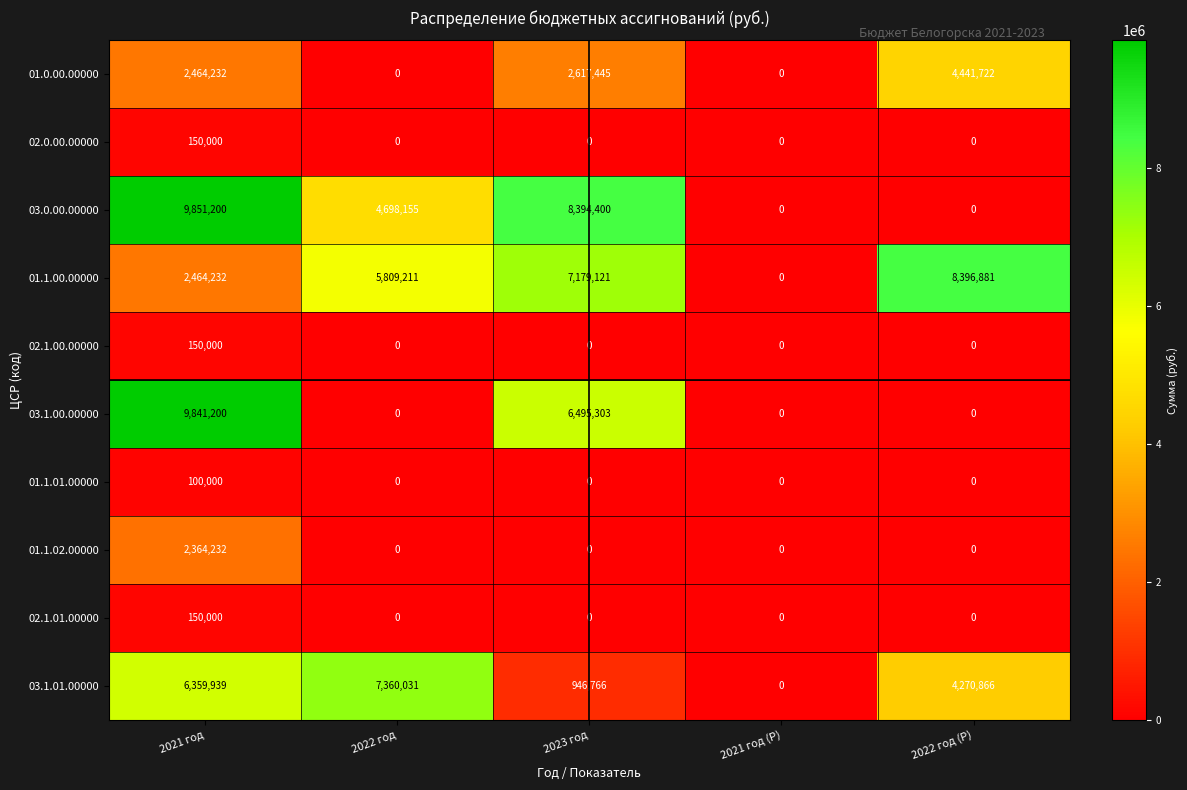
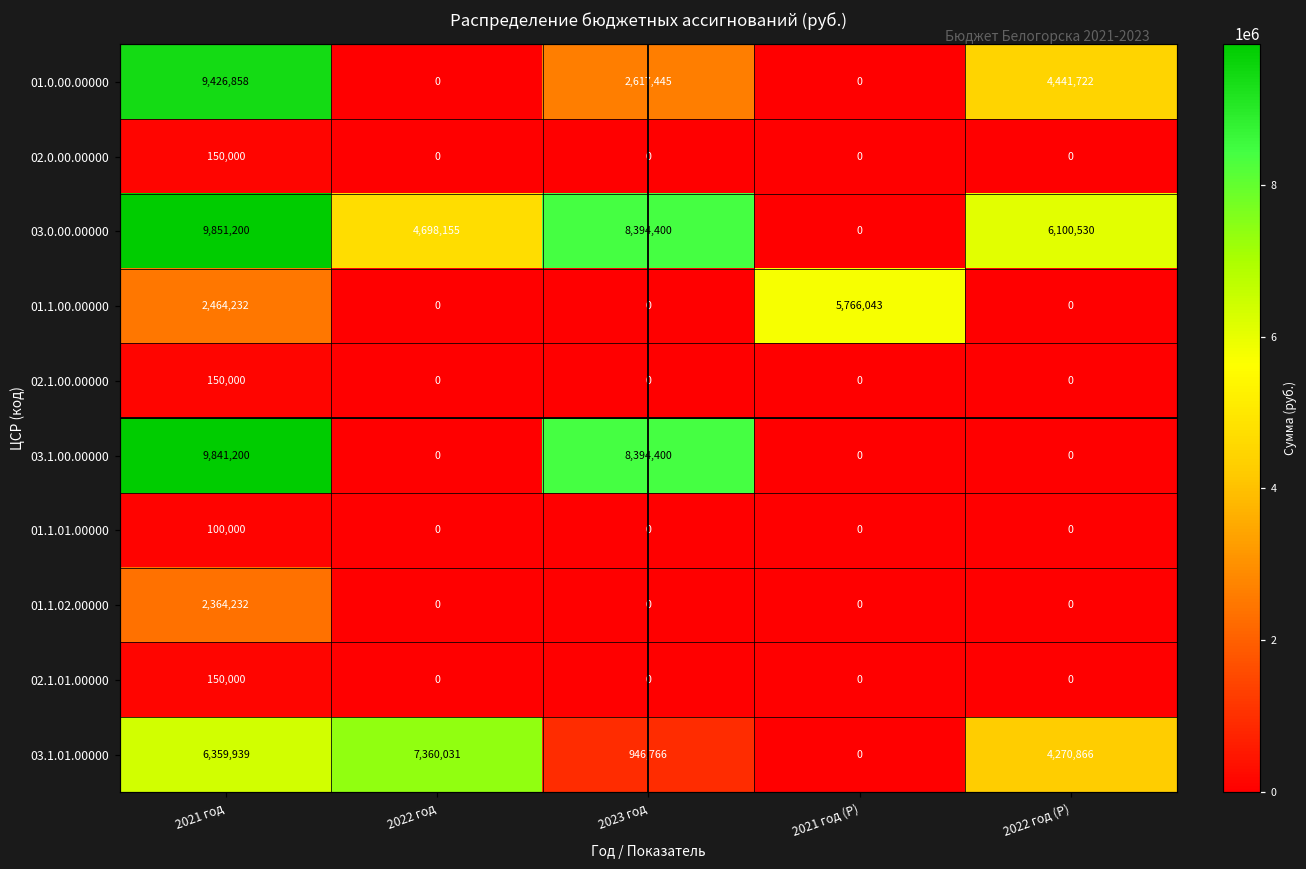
01.0.00.00000, 2021 год: 2,464,232 -> 9,426,858
03.0.00.00000, 2022 год (Р): 0 -> 6,100,530
01.1.00.00000, 2022 год: 5,809,211 -> 0
01.1.00.00000, 2023 год: 7,179,121 -> 0
01.1.00.00000, 2021 год (Р): 0 -> 5,766,043
01.1.00.00000, 2022 год (Р): 8,396,881 -> 0
03.1.00.00000, 2023 год: 6,495,303 -> 8,394,400
